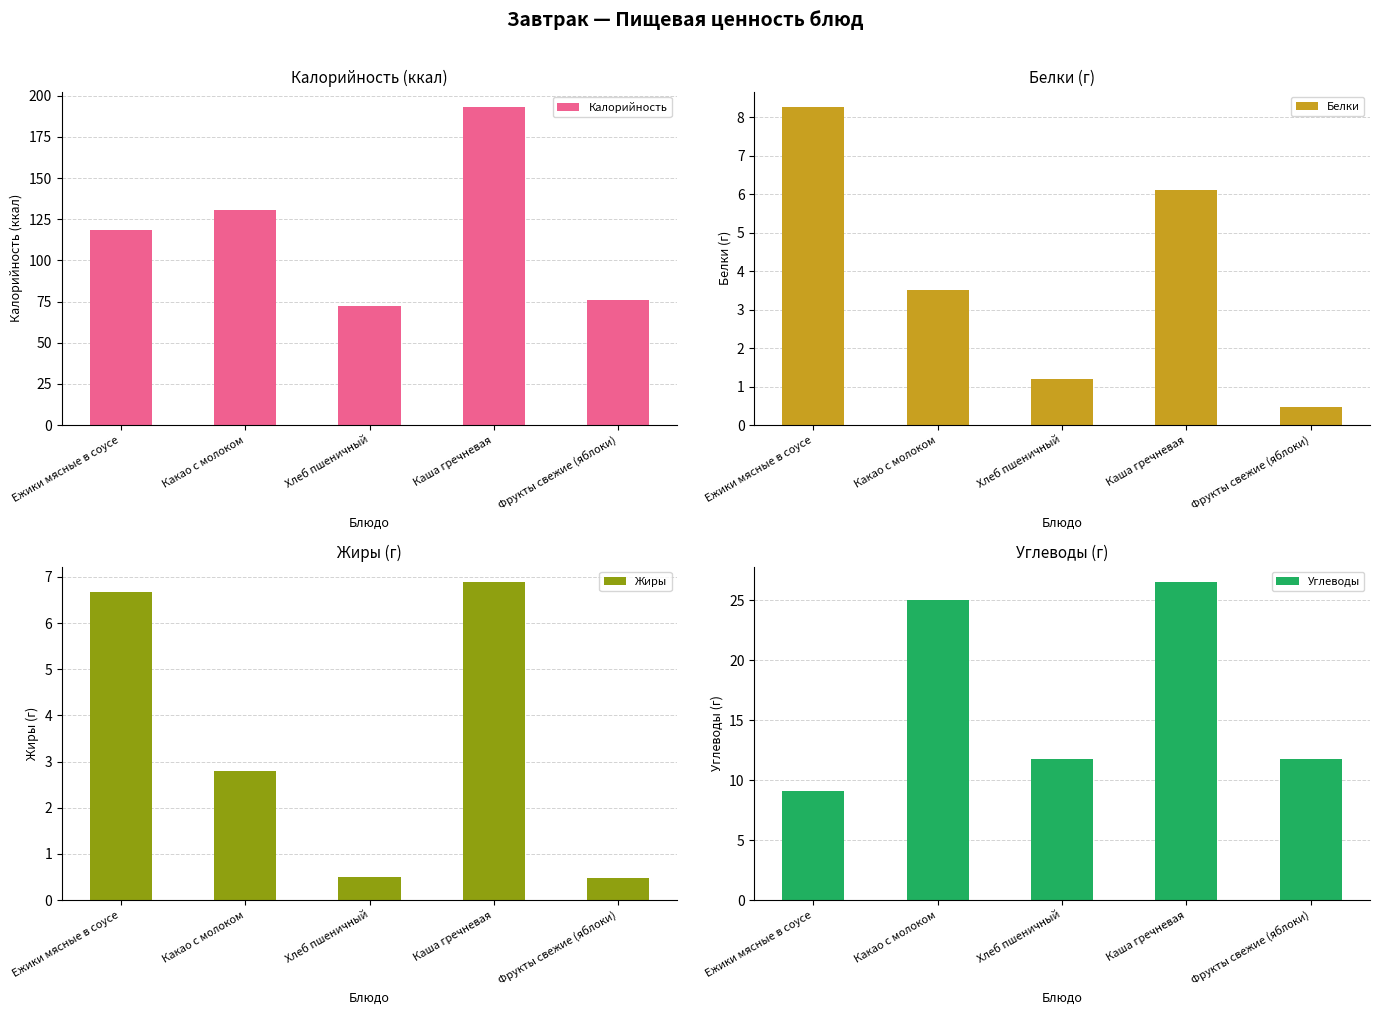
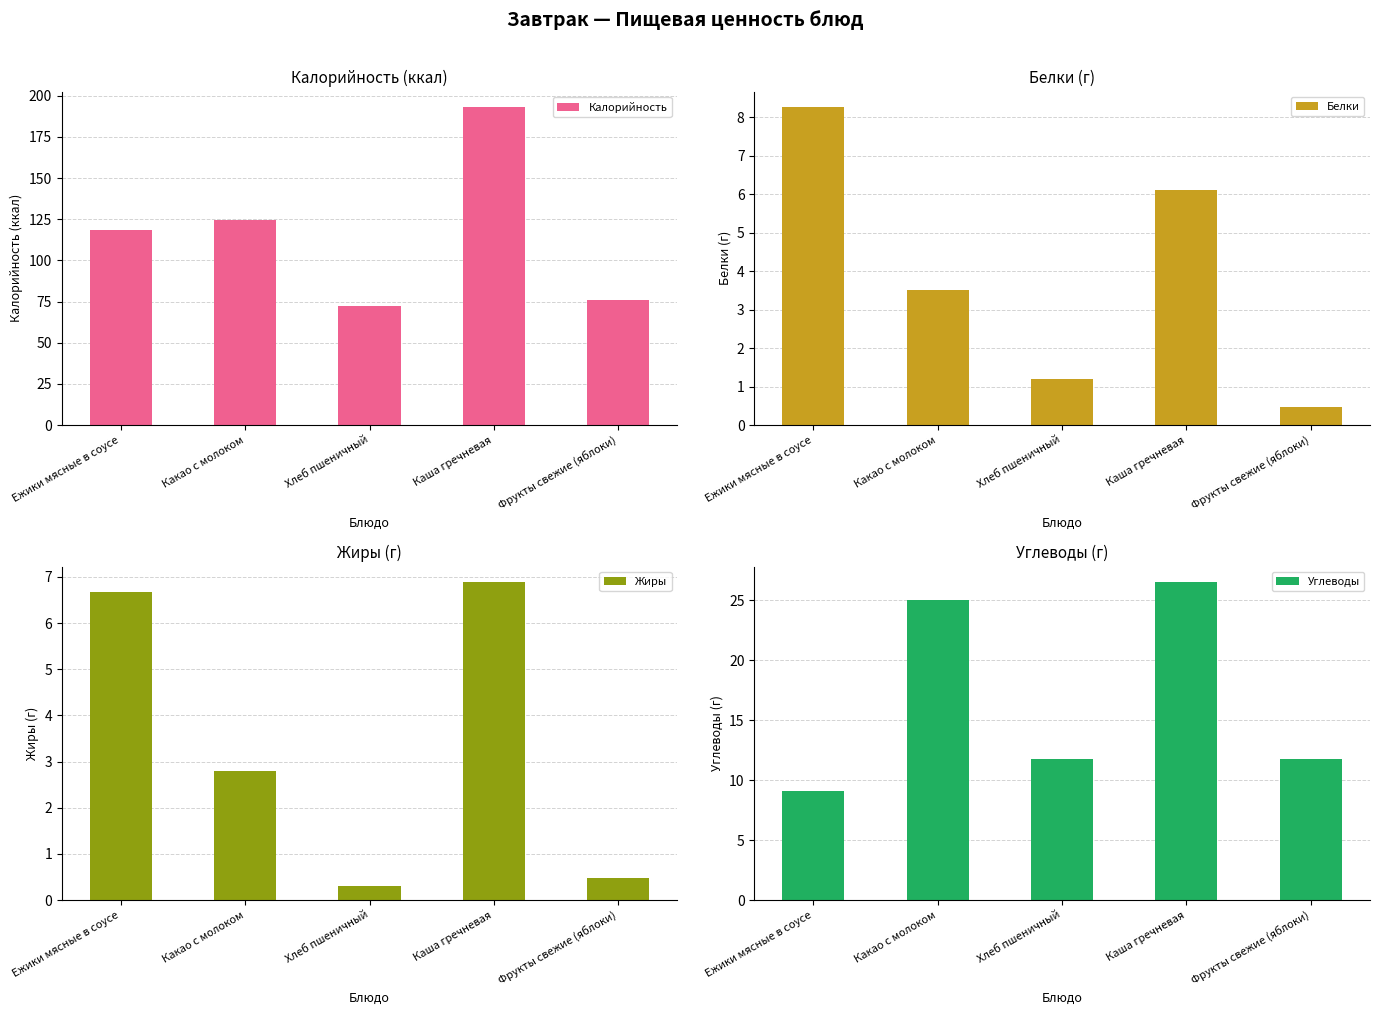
Калорийность (ккал), Какао с молоком: 131 -> 125
Жиры (г), Хлеб пшеничный: 0.5 -> 0.3
